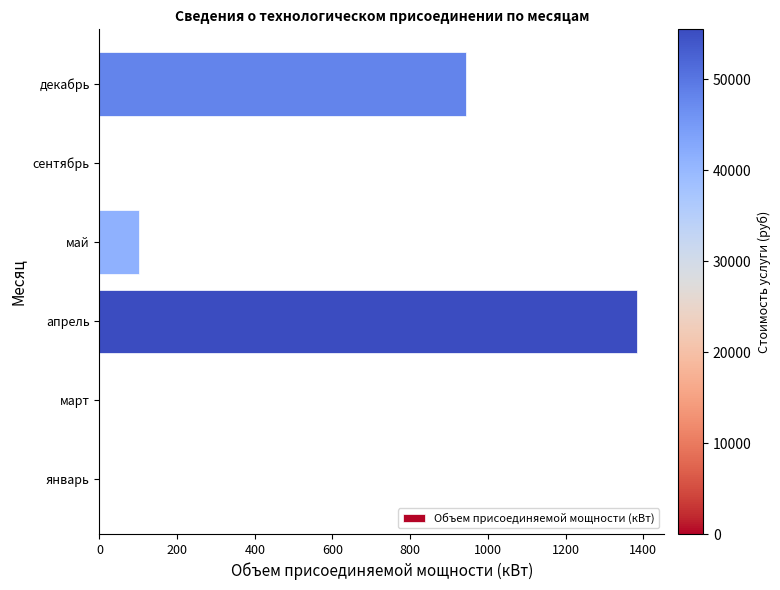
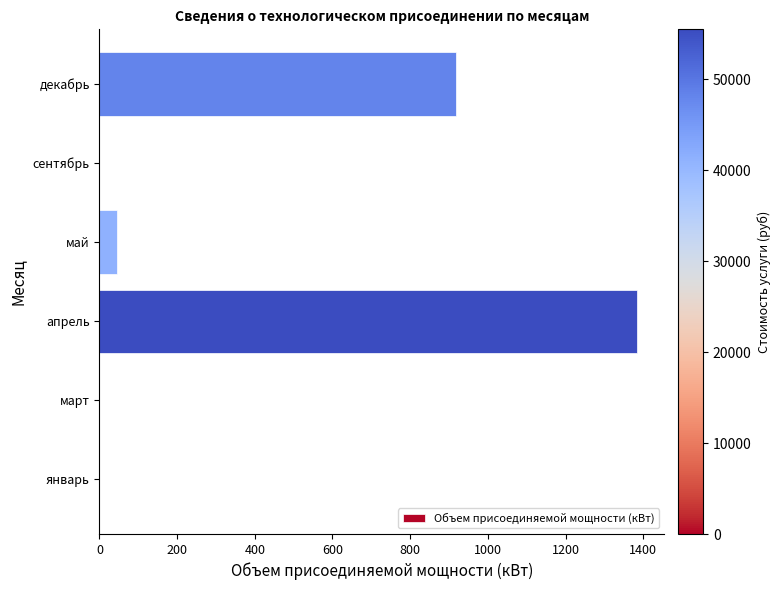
декабрь: 940 -> 920
май: 100 -> 50
